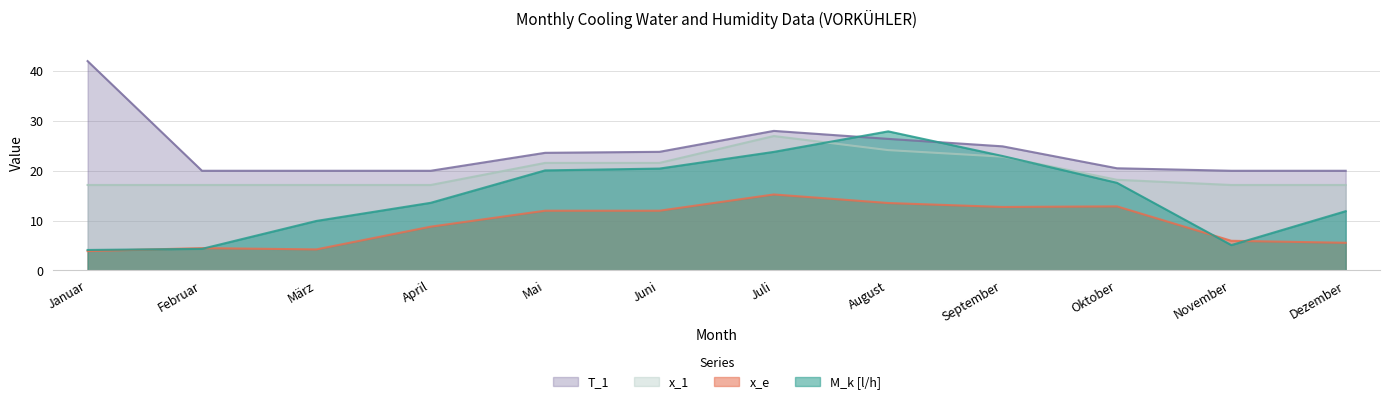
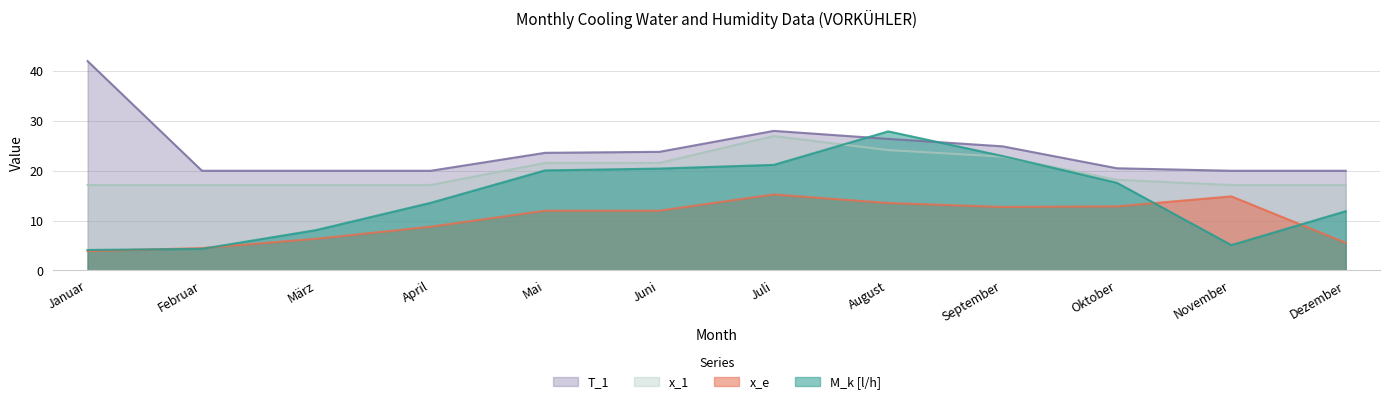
x_e, März: 4 -> 6
M_k [l/h], März: 10 -> 8
M_k [l/h], Juli: 24 -> 21
x_e, November: 6 -> 15
